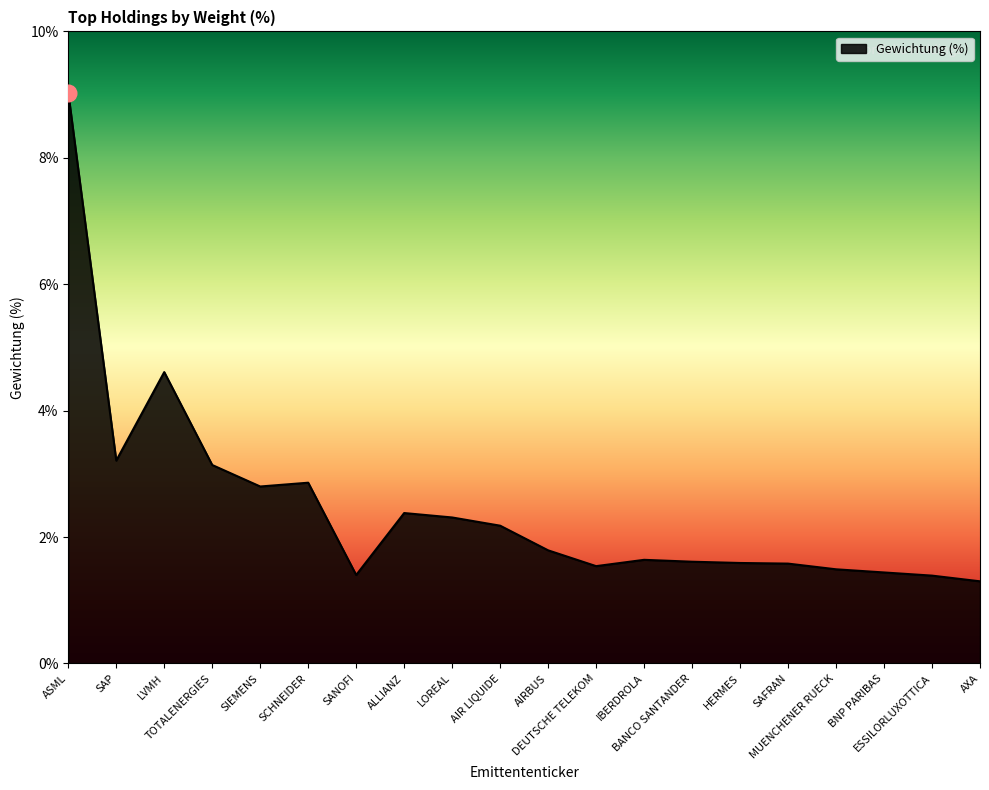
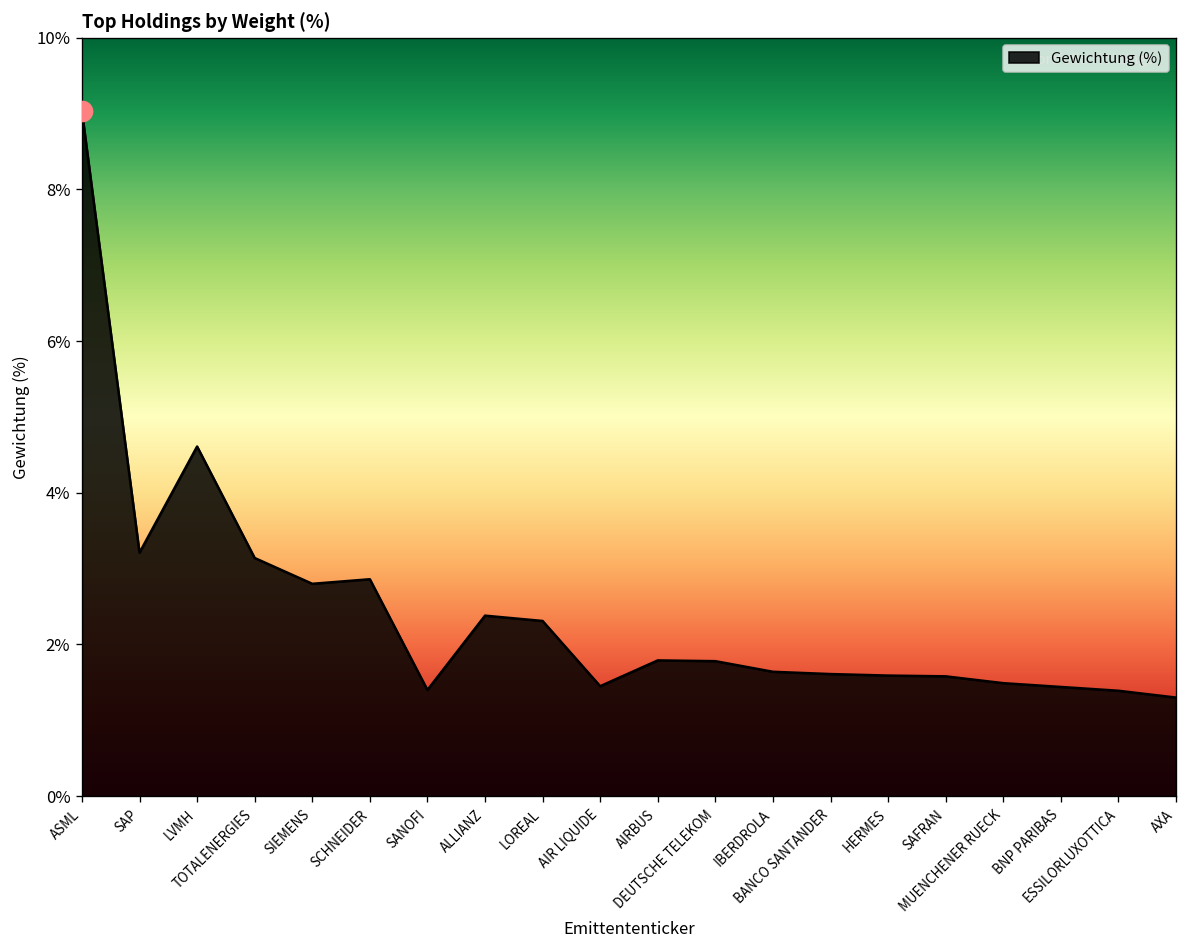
Gewichtung (%), AIR LIQUIDE: 2.2% -> 1.5%
Gewichtung (%), DEUTSCHE TELEKOM: 1.5% -> 1.8%
